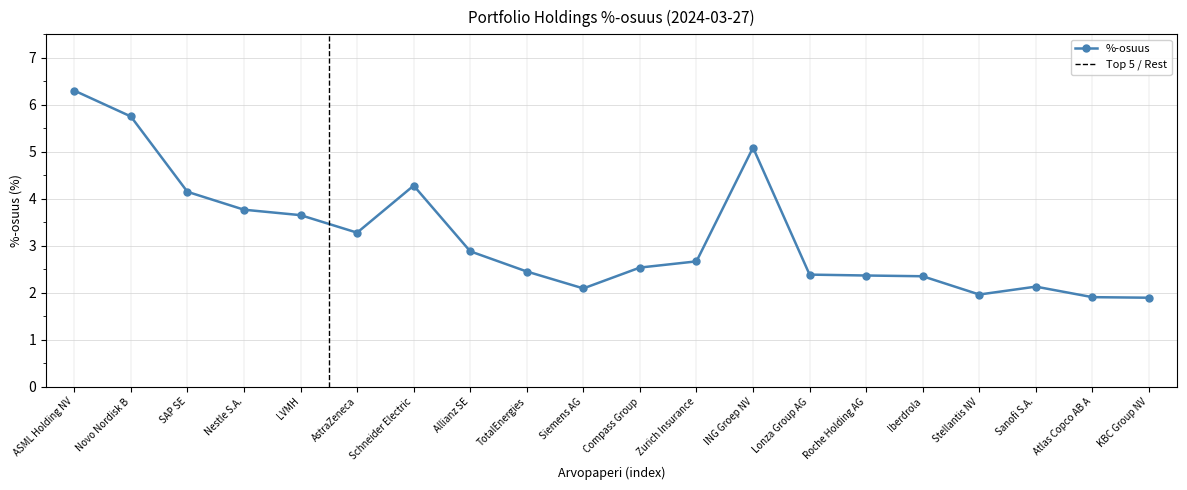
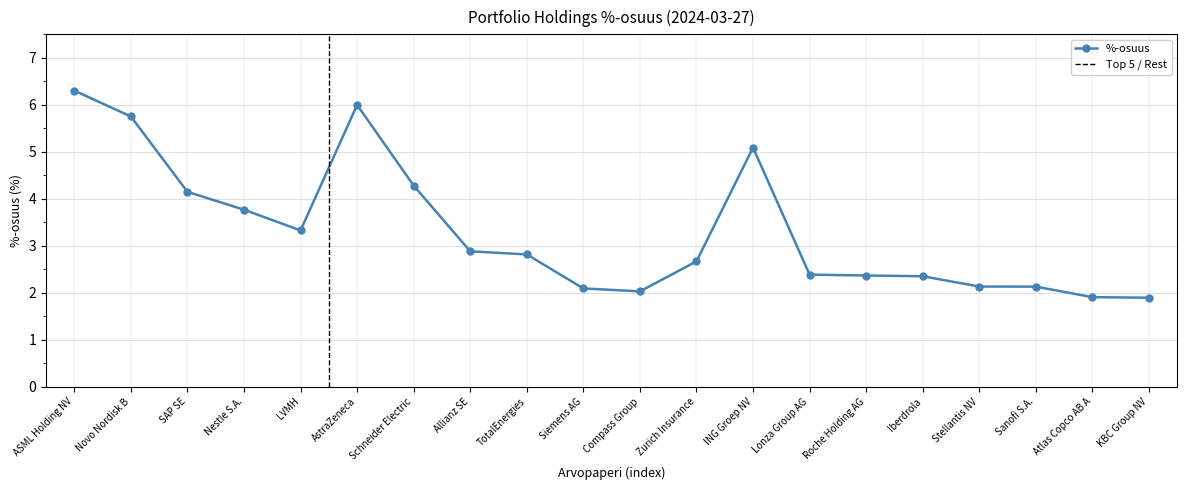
LVMH: 3.7 -> 3.3
AstraZeneca: 3.3 -> 6.0
TotalEnergies: 2.5 -> 2.8
Compass Group: 2.5 -> 2.0
Stellantis NV: 2.0 -> 2.1
